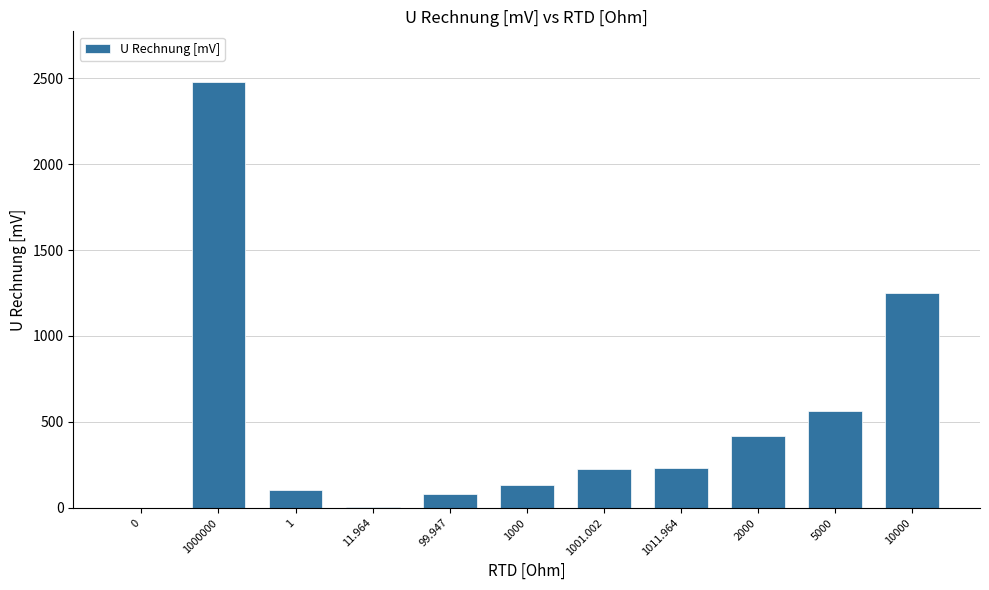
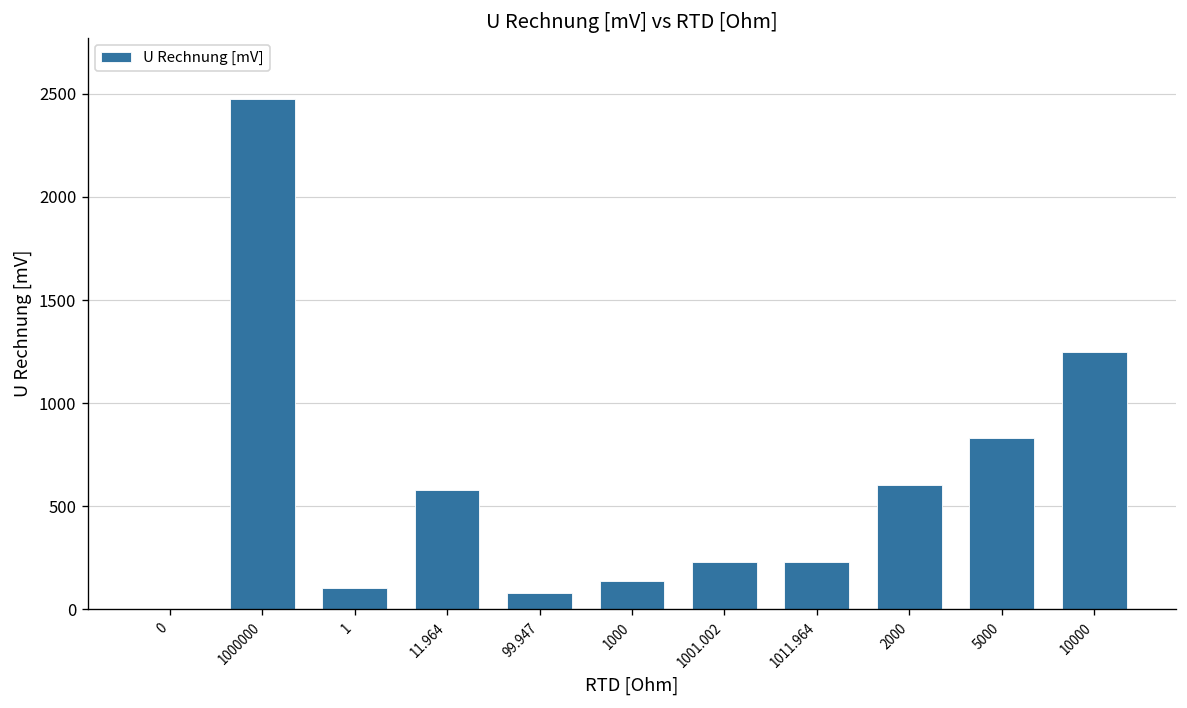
11.964: 0 -> 580
2000: 420 -> 600
5000: 560 -> 830
